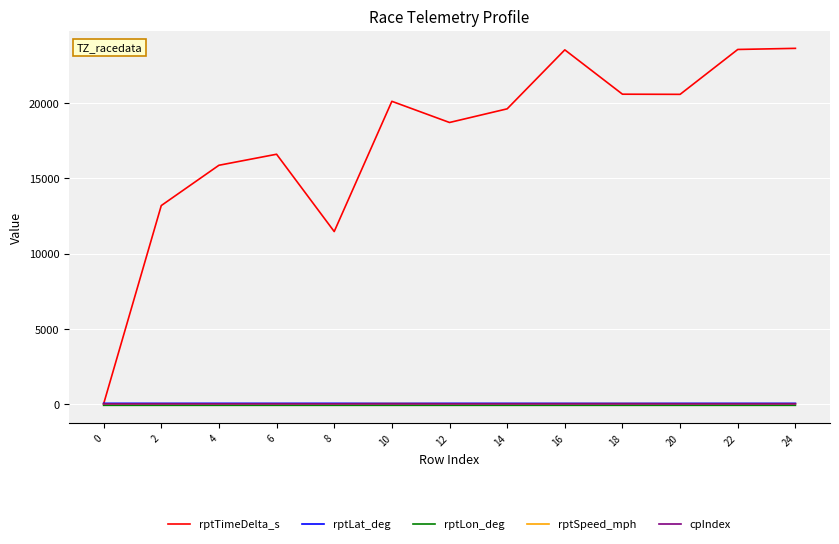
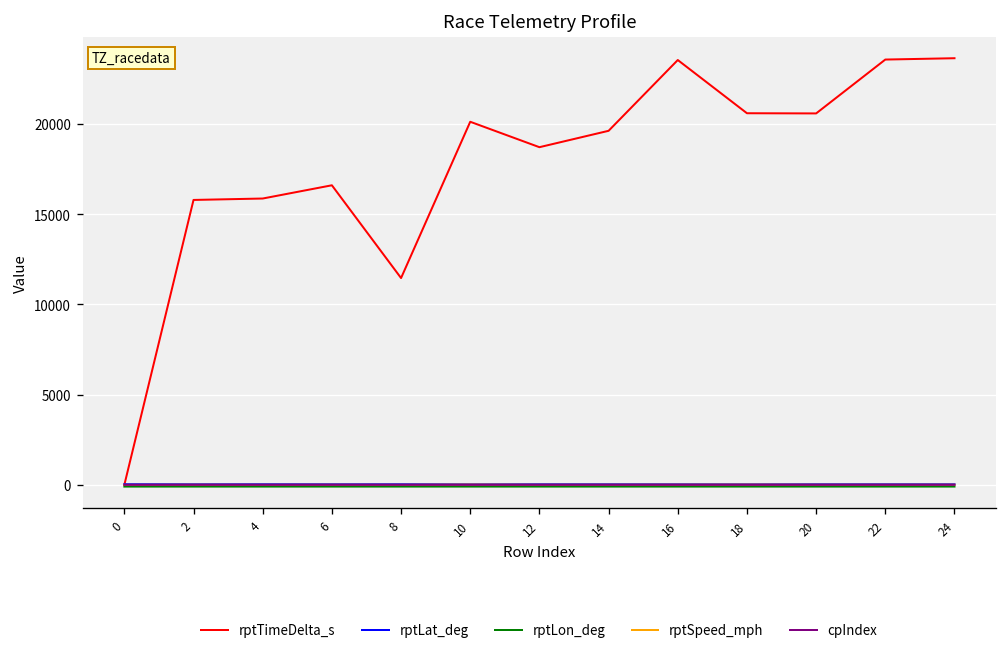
rptTimeDelta_s, 2: 13200 -> 15800
